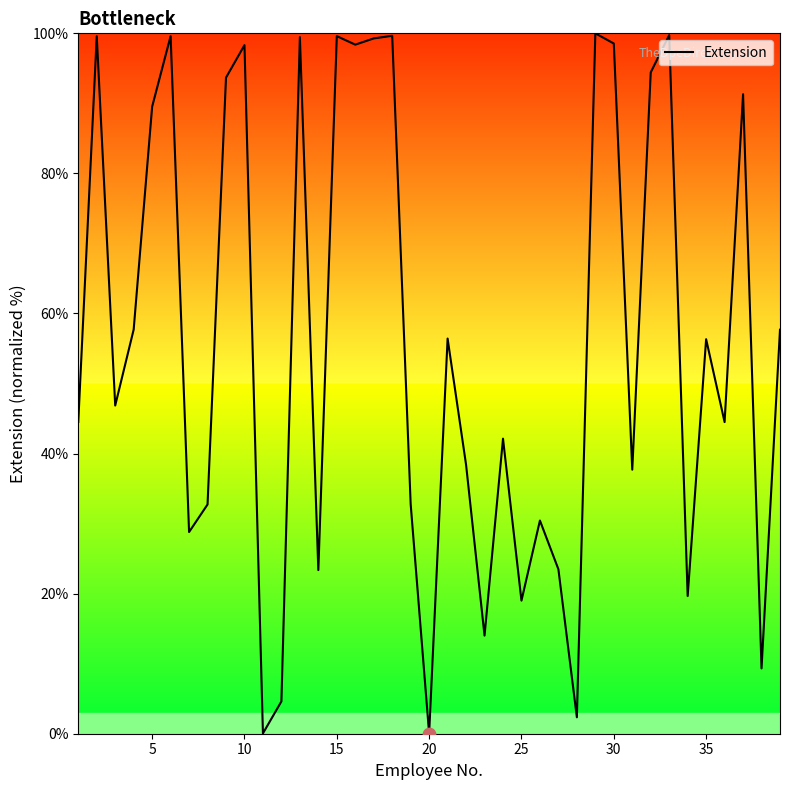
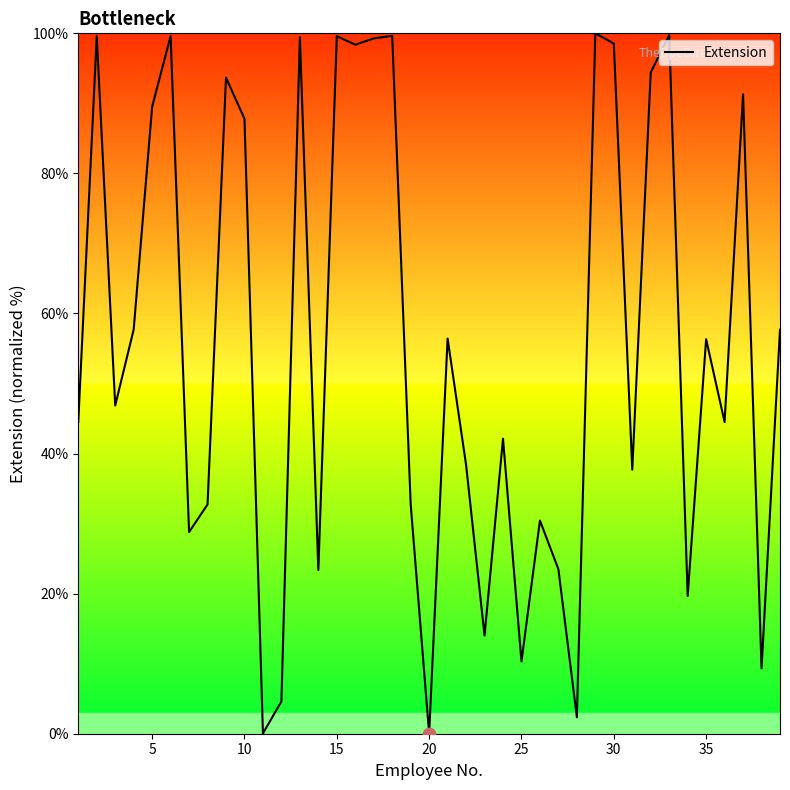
Extension, 10: 98% -> 88%
Extension, 25: 19% -> 10%
